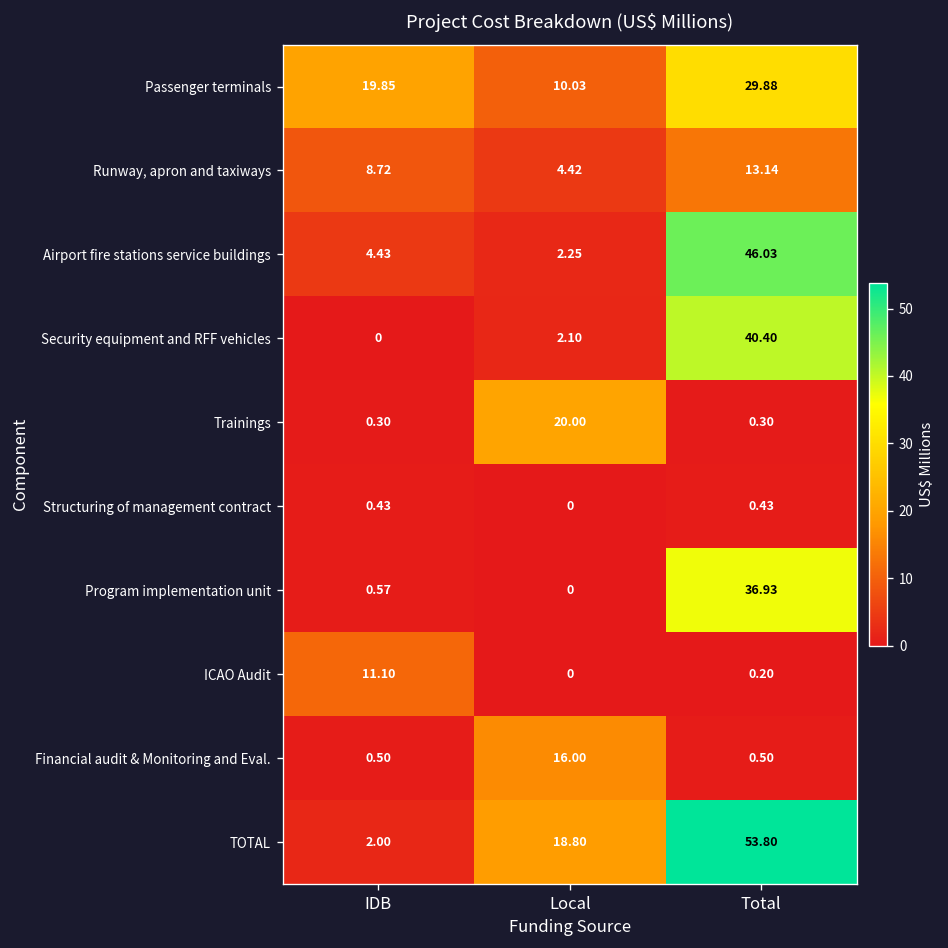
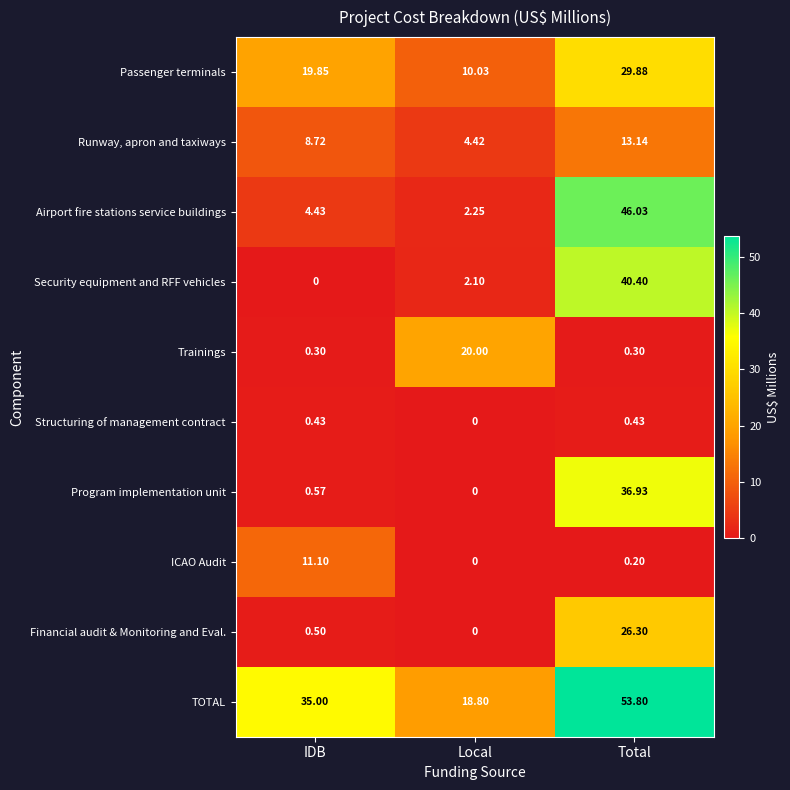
Financial audit & Monitoring and Eval., Local: 16.00 -> 0
Financial audit & Monitoring and Eval., Total: 0.50 -> 26.30
TOTAL, IDB: 2.00 -> 35.00
